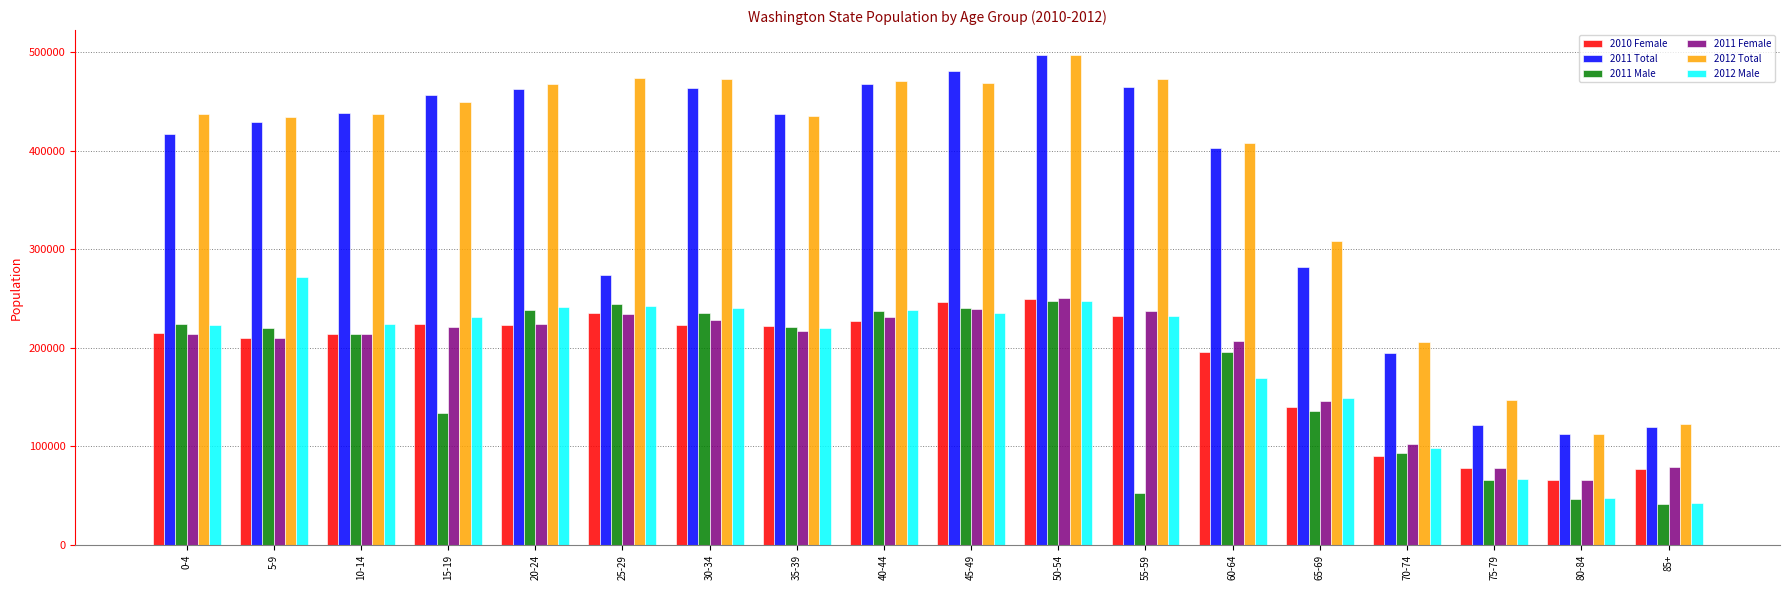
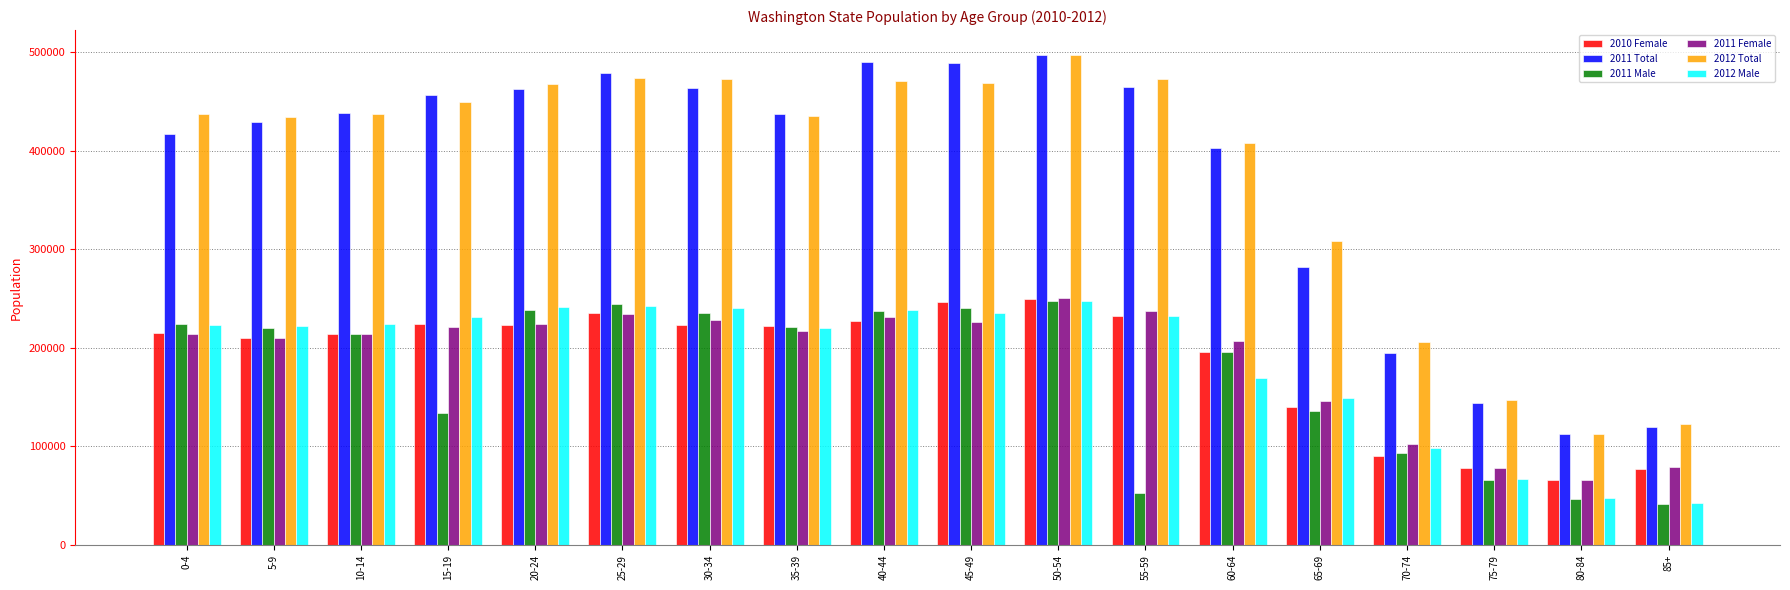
2012 Male, 5-9: 270000 -> 220000
2011 Total, 25-29: 270000 -> 480000
2011 Total, 40-44: 470000 -> 490000
2011 Total, 45-49: 480000 -> 490000
2011 Female, 45-49: 240000 -> 230000
2011 Total, 75-79: 120000 -> 140000
